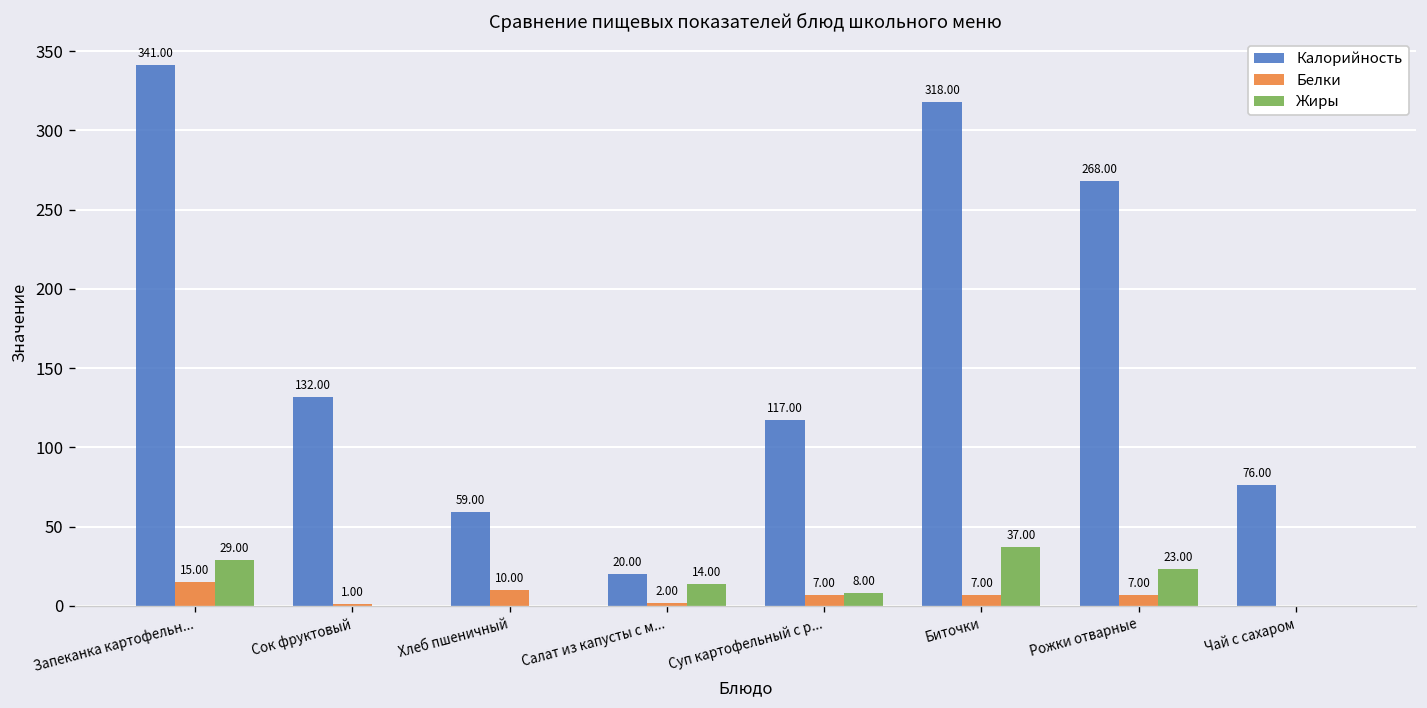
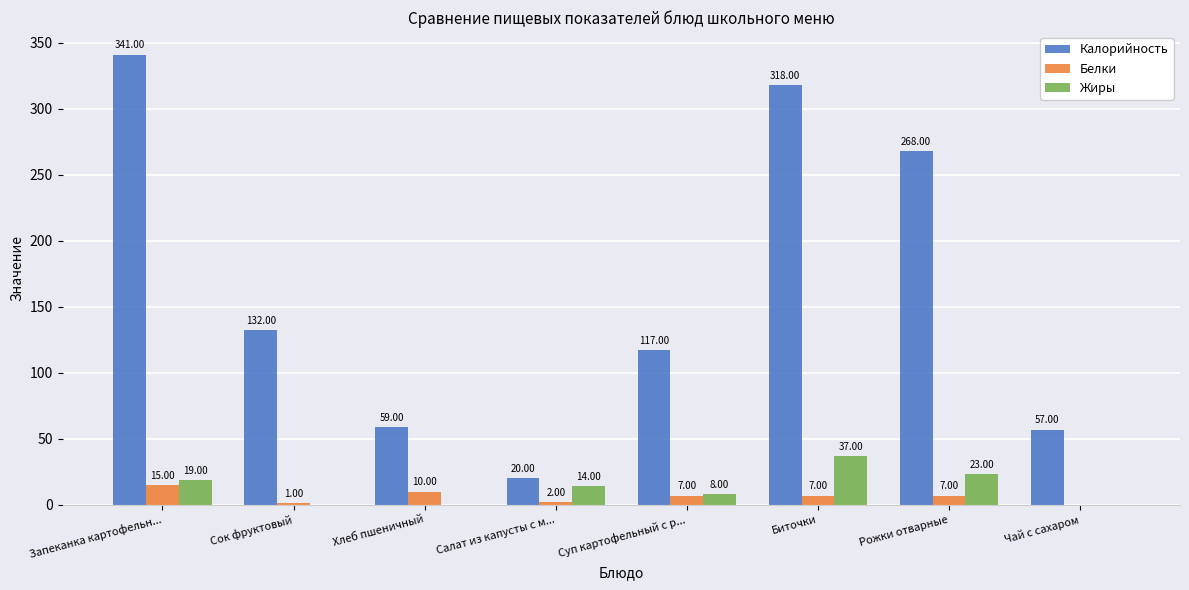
Жиры, Запеканка картофельн...: 29.00 -> 19.00
Калорийность, Чай с сахаром: 76.00 -> 57.00
